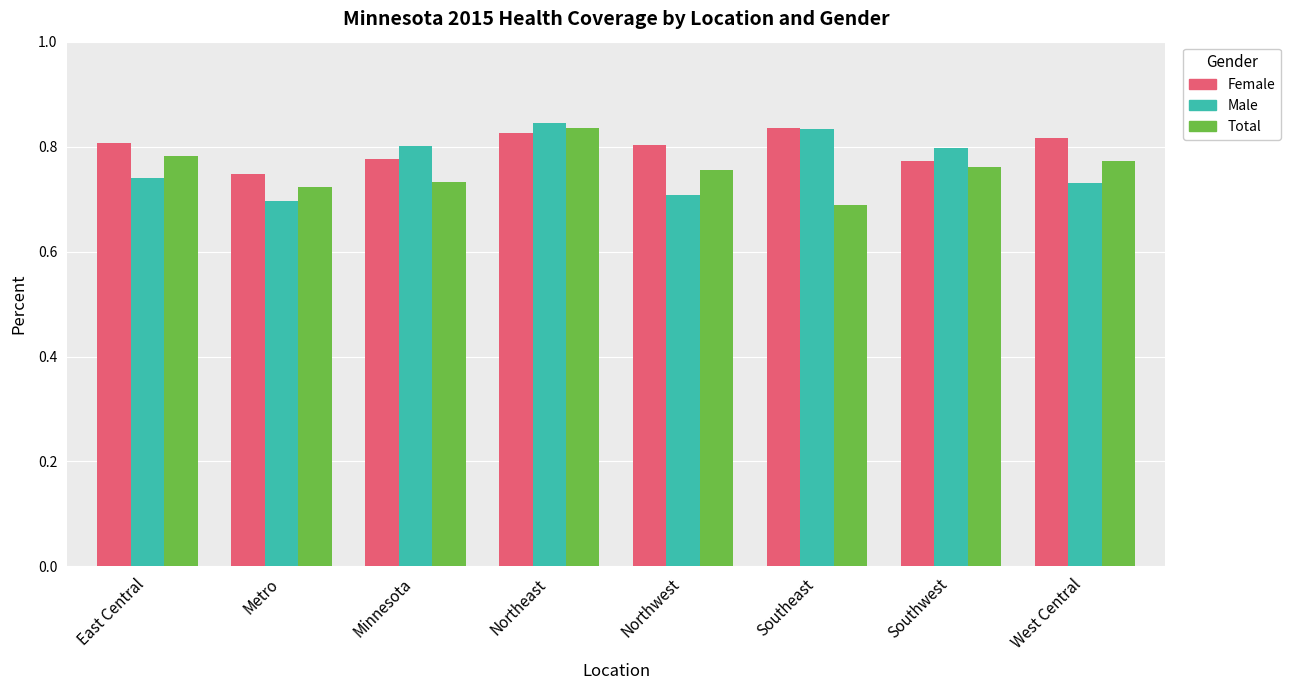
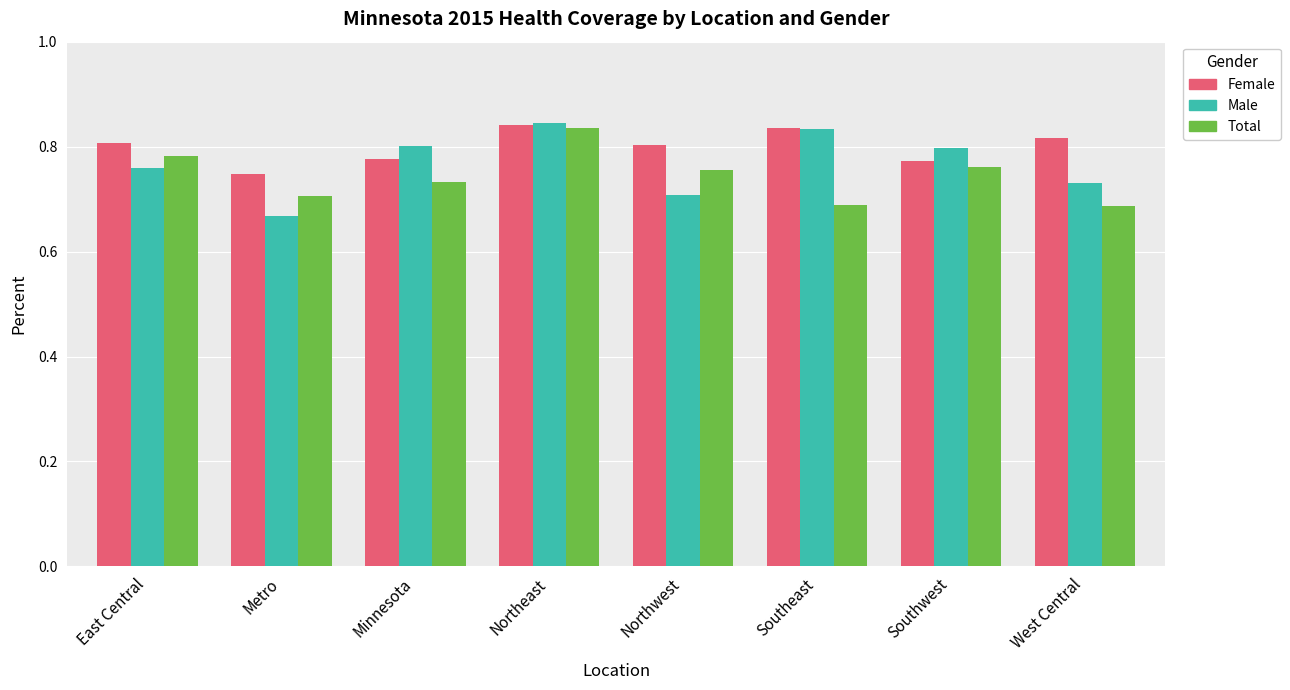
Male, East Central: 0.74 -> 0.76
Male, Metro: 0.70 -> 0.67
Total, Metro: 0.72 -> 0.71
Female, Northeast: 0.83 -> 0.84
Total, West Central: 0.77 -> 0.69
